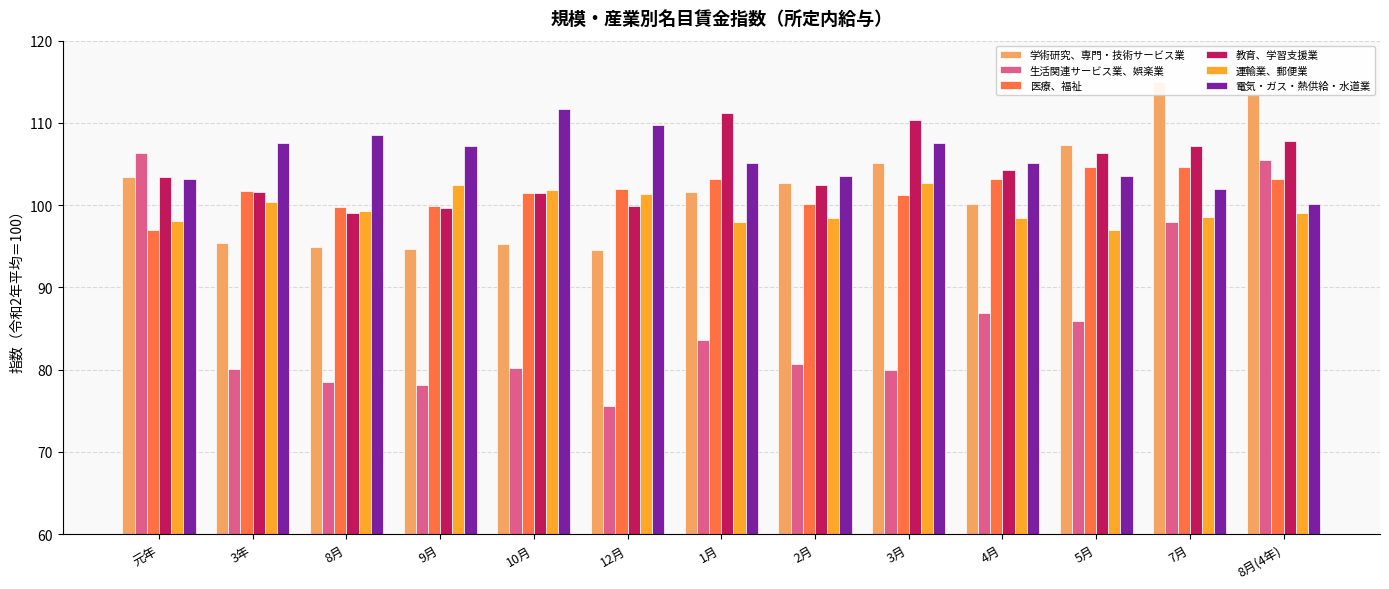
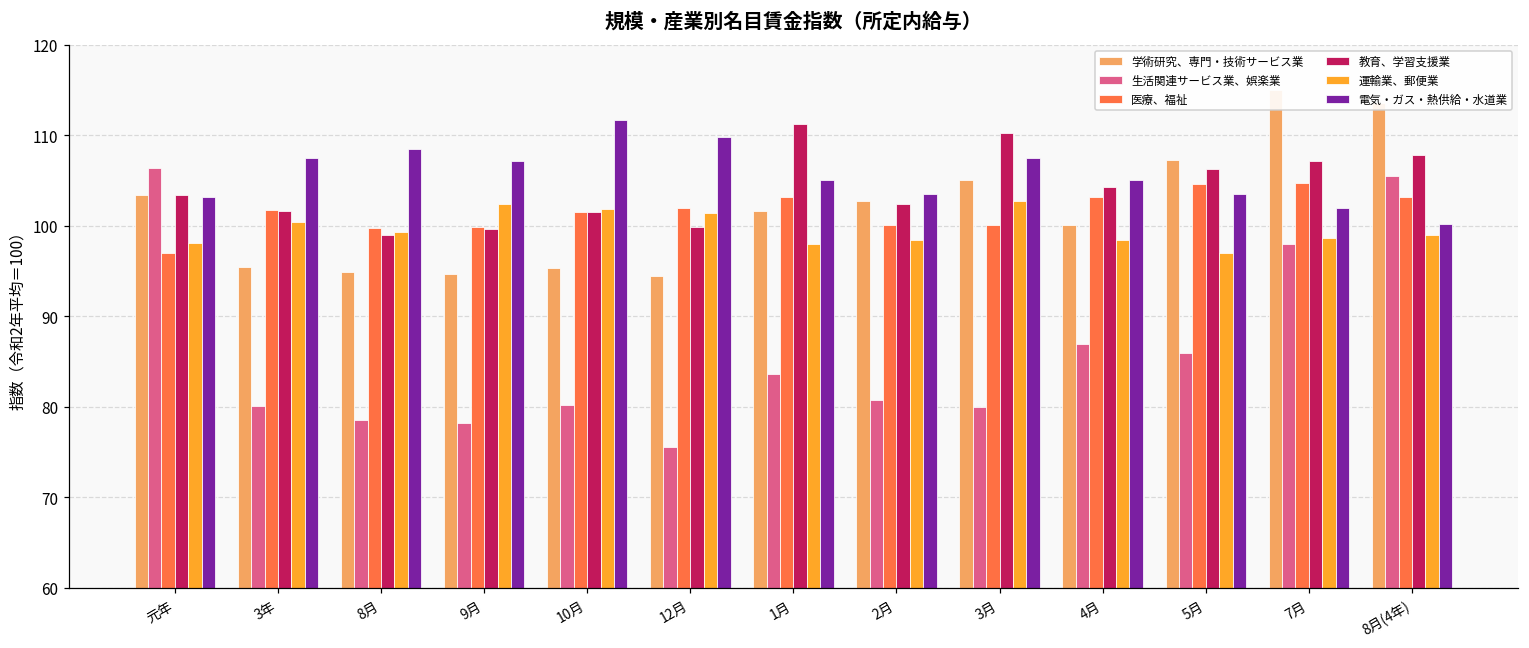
医療、福祉, 3月: 101 -> 100
